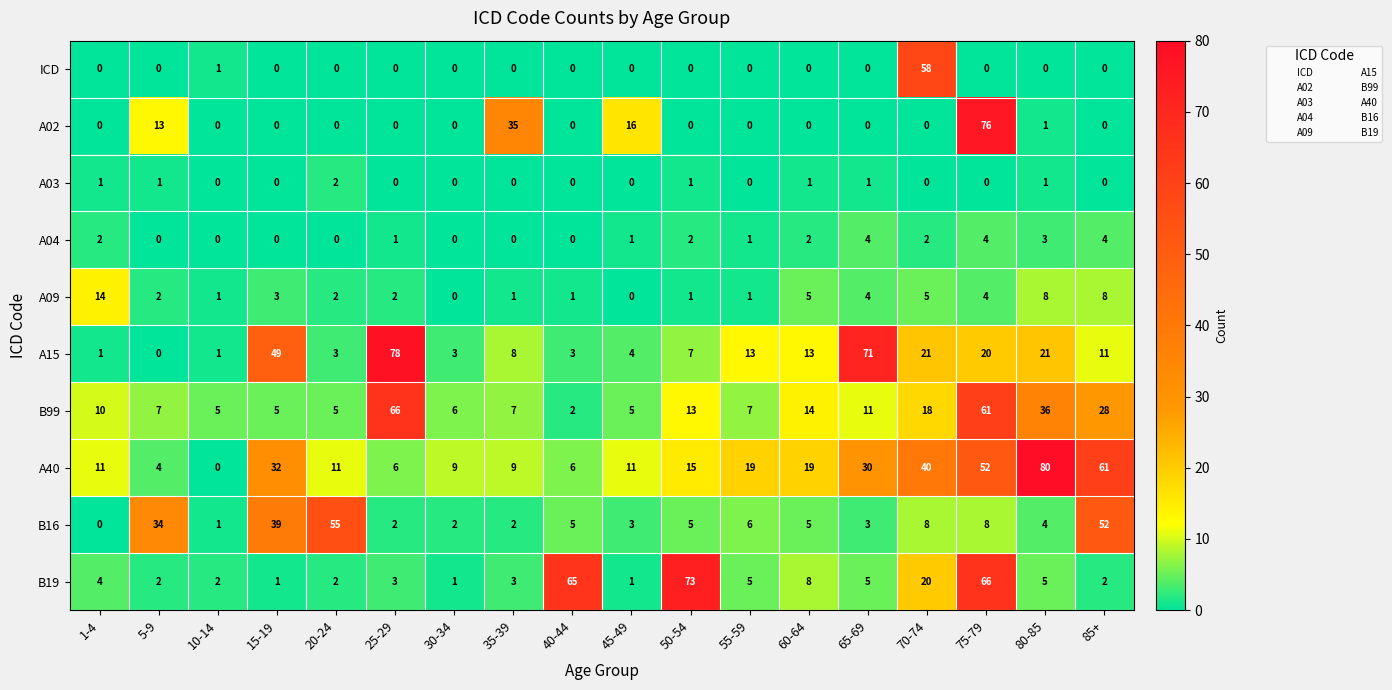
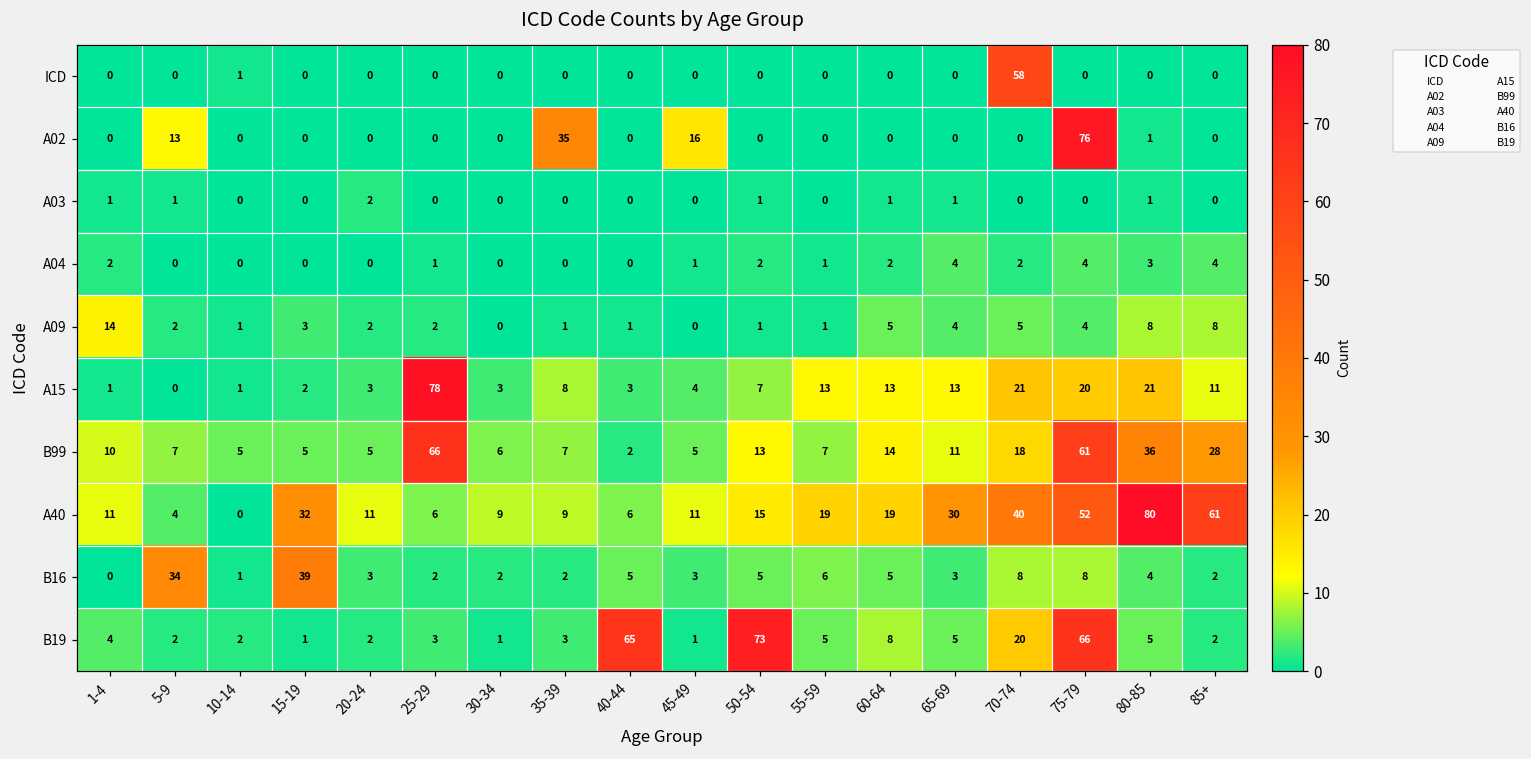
A15, 15-19: 49 -> 2
A15, 65-69: 71 -> 13
B16, 20-24: 55 -> 3
B16, 85+: 52 -> 2
